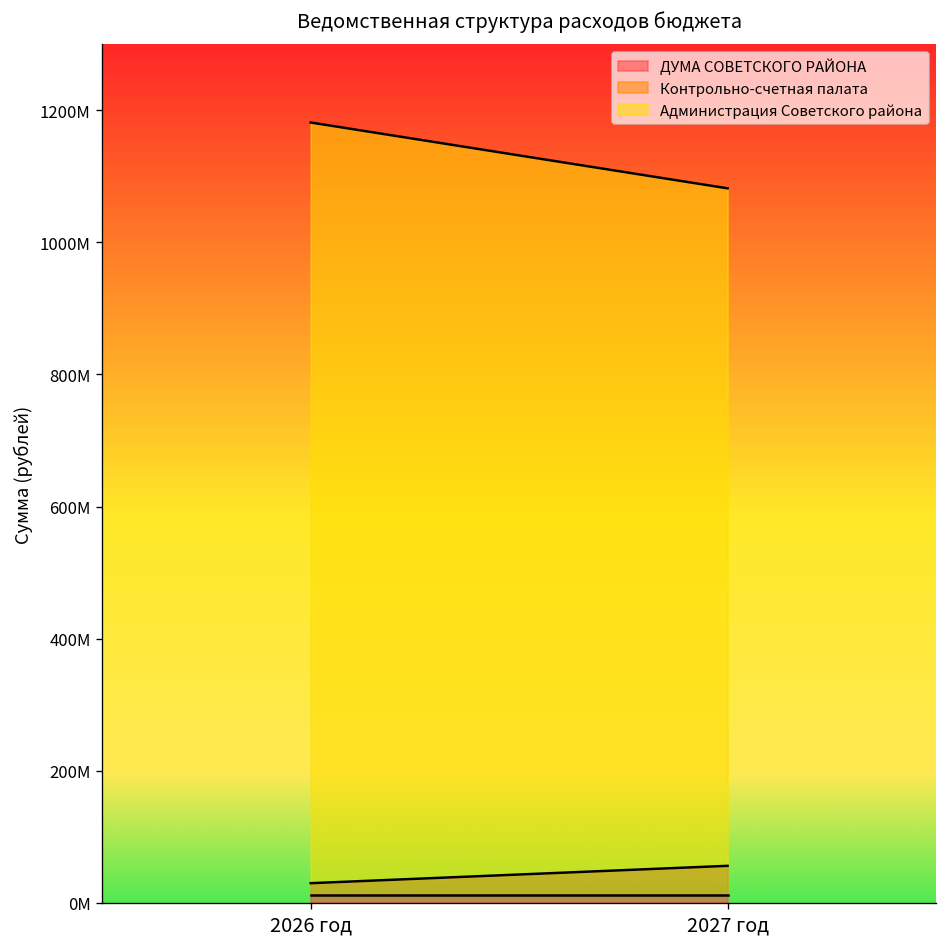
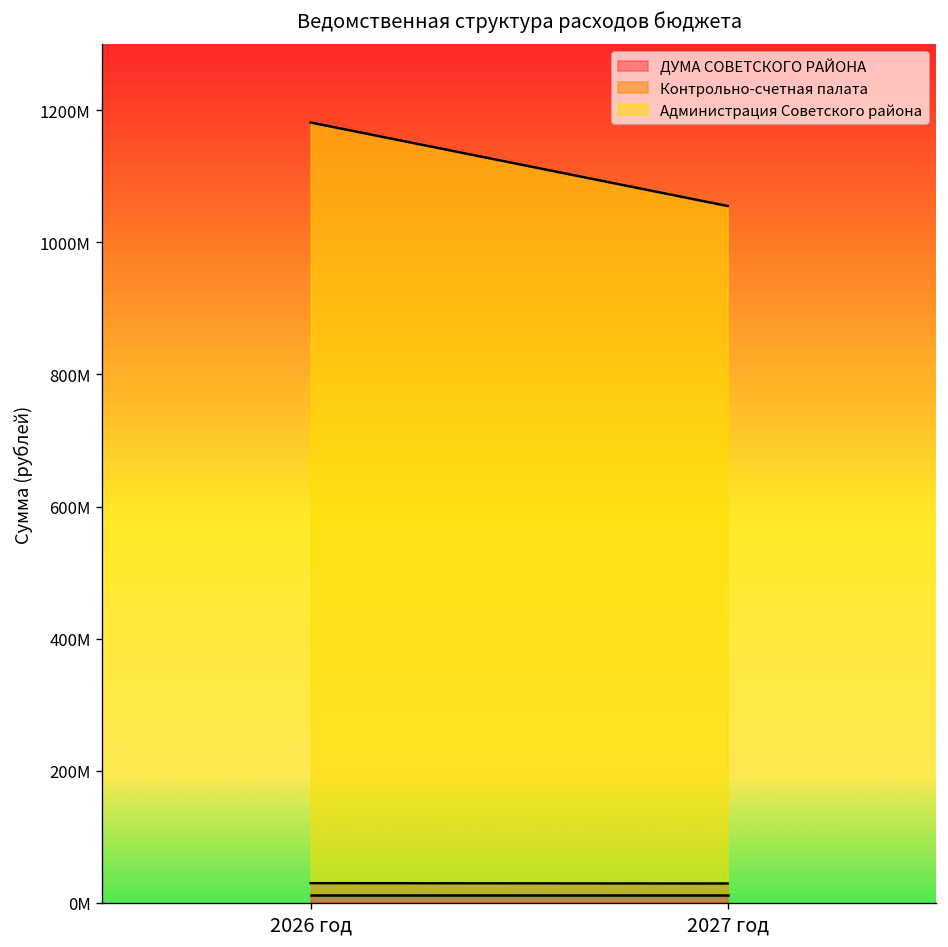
Контрольно-счетная палата, 2027 год: 40000000 -> 20000000
